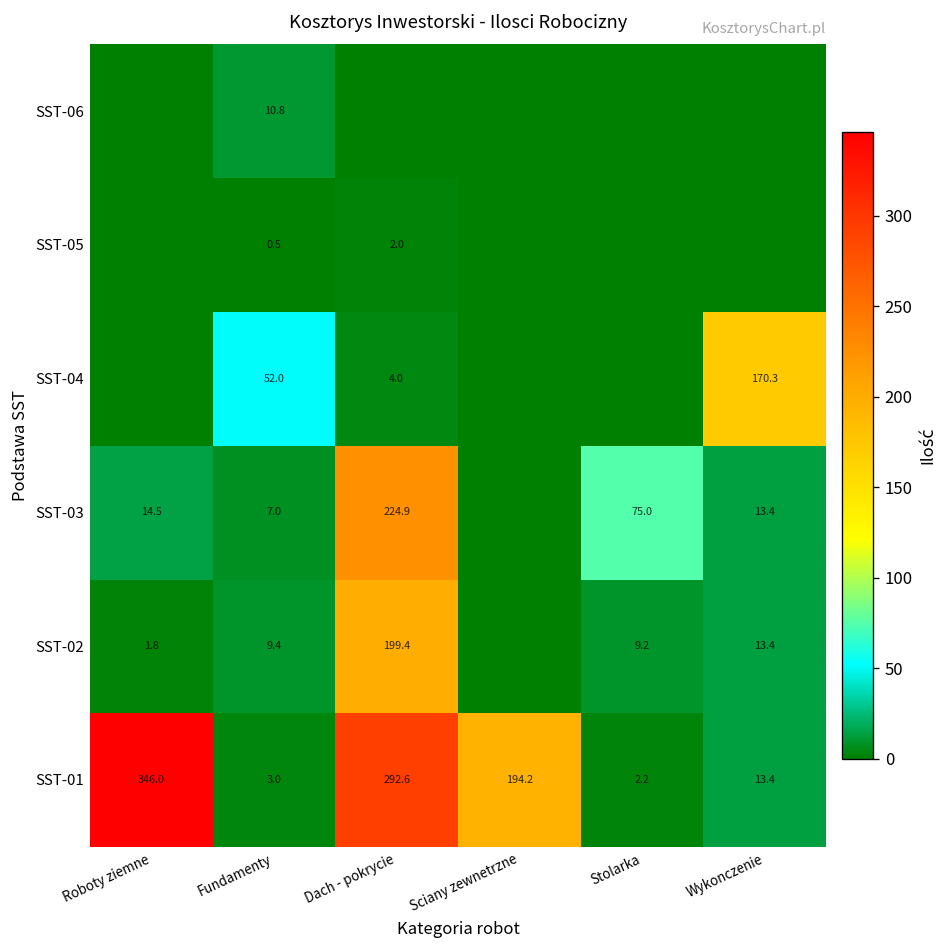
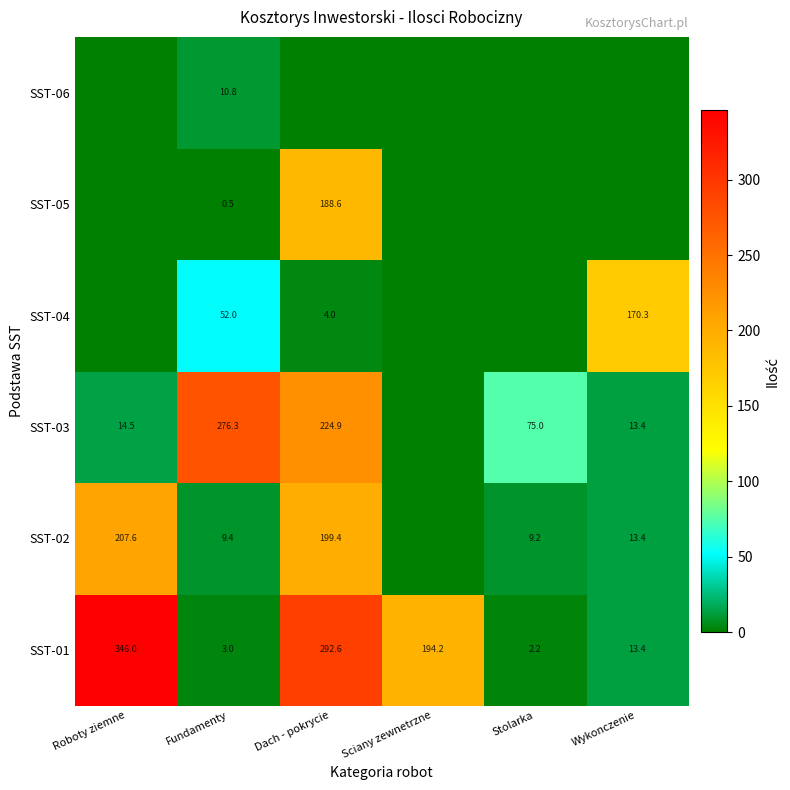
SST-05, Dach - pokrycie: 2.0 -> 188.6
SST-03, Fundamenty: 7.0 -> 276.3
SST-02, Roboty ziemne: 1.8 -> 207.6
